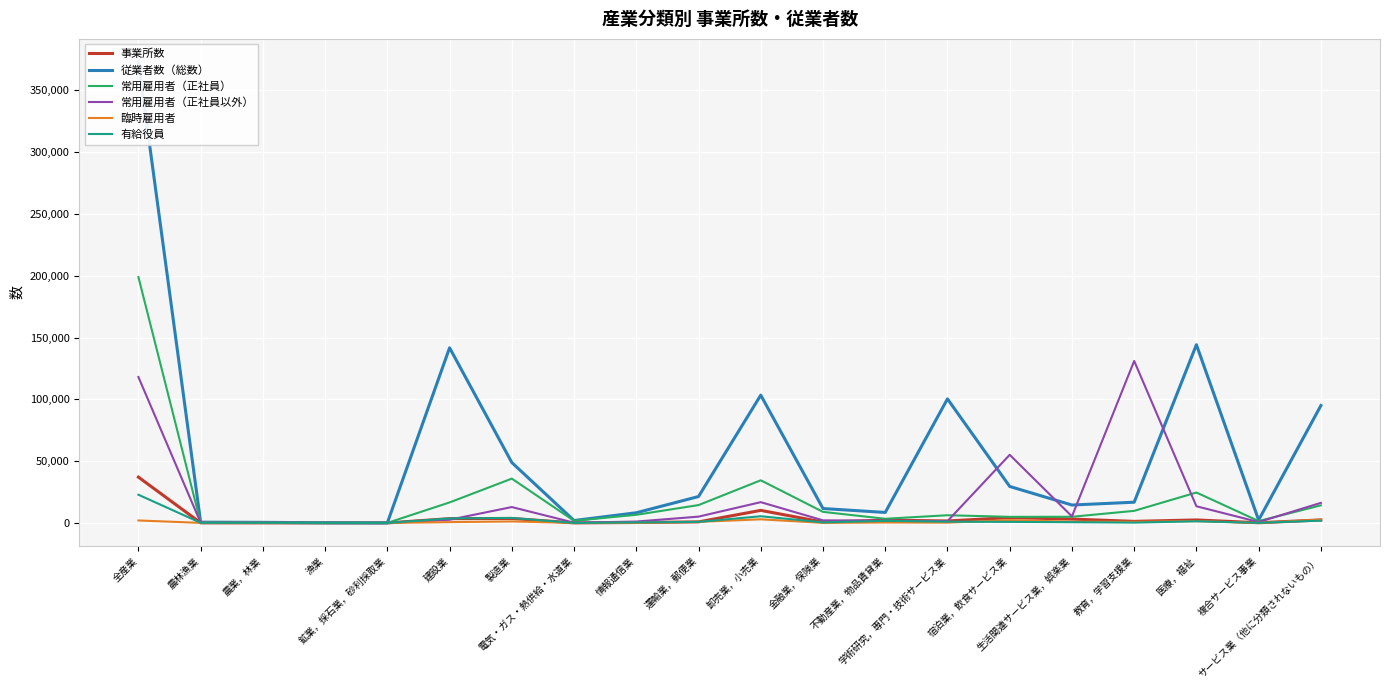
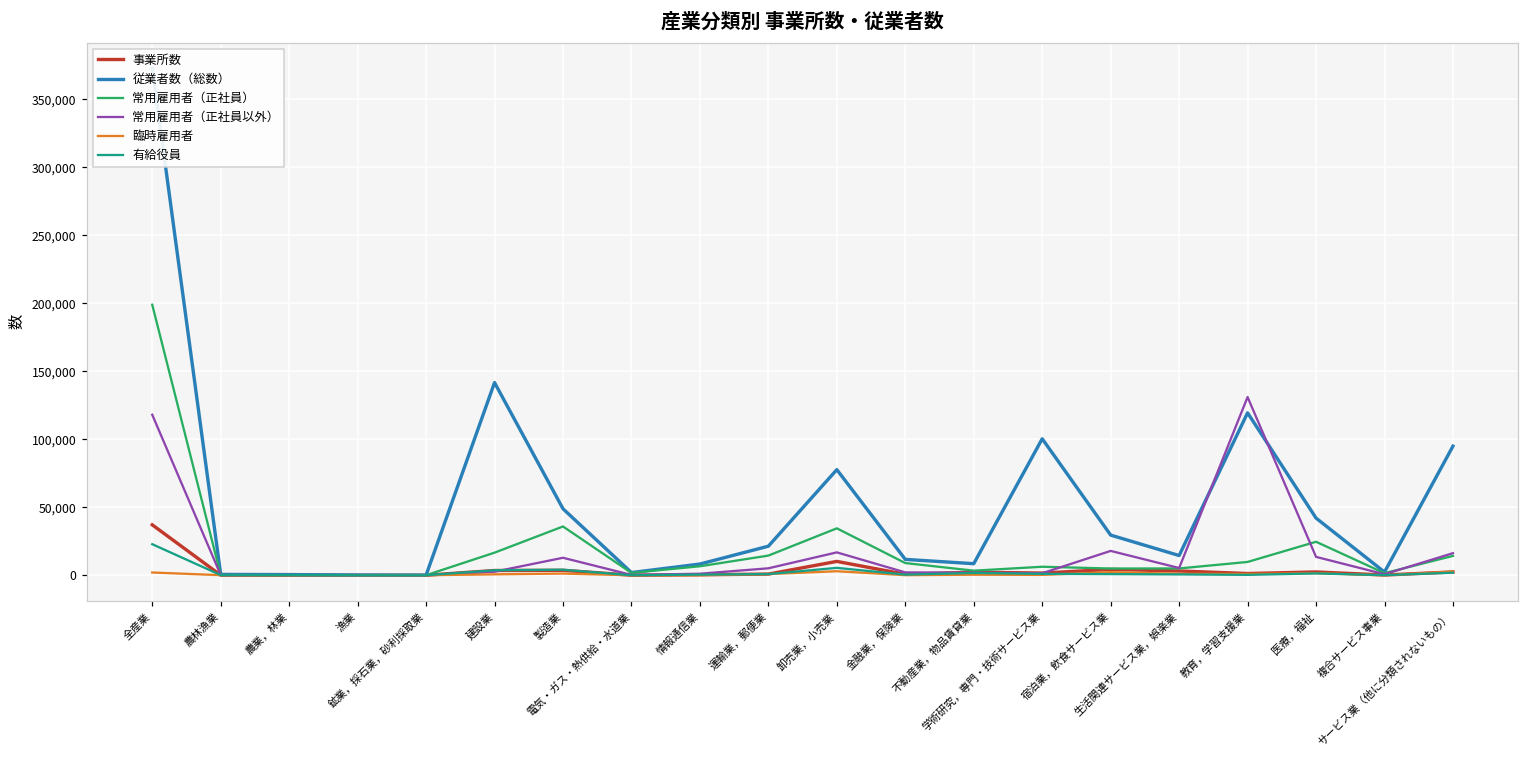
従業者数（総数）, 卸売業，小売業: 103,000 -> 78,000
常用雇用者（正社員以外）, 宿泊業，飲食サービス業: 55,000 -> 18,000
従業者数（総数）, 教育，学習支援業: 17,000 -> 119,000
従業者数（総数）, 医療，福祉: 144,000 -> 42,000
